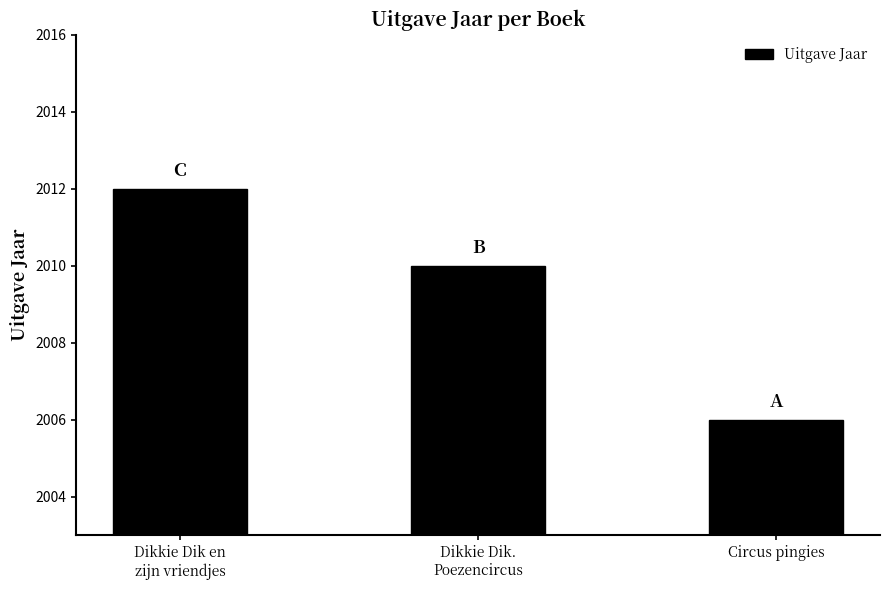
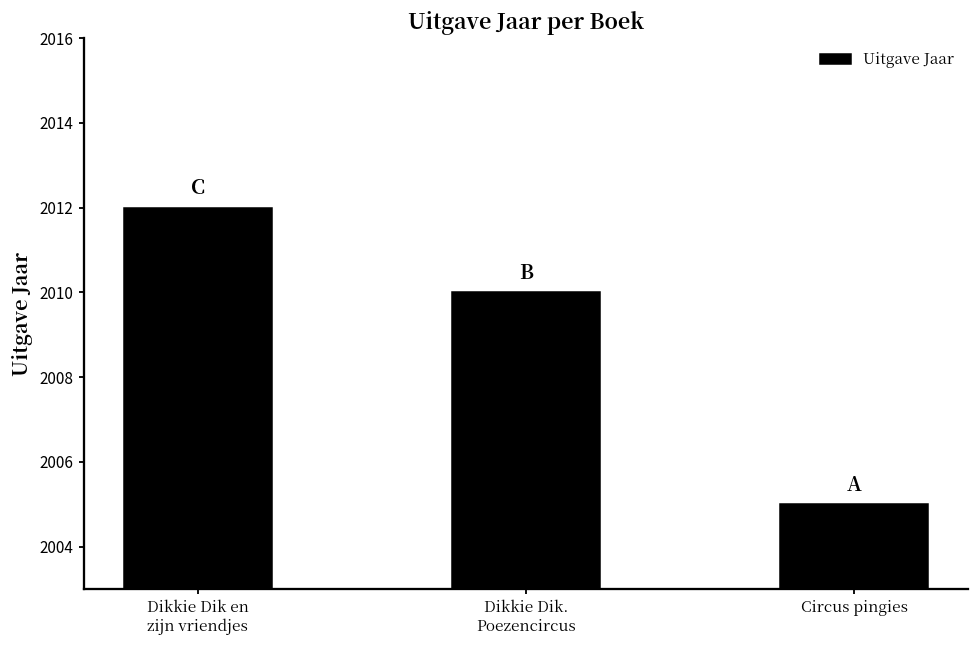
Circus pingies: 2006 -> 2005
